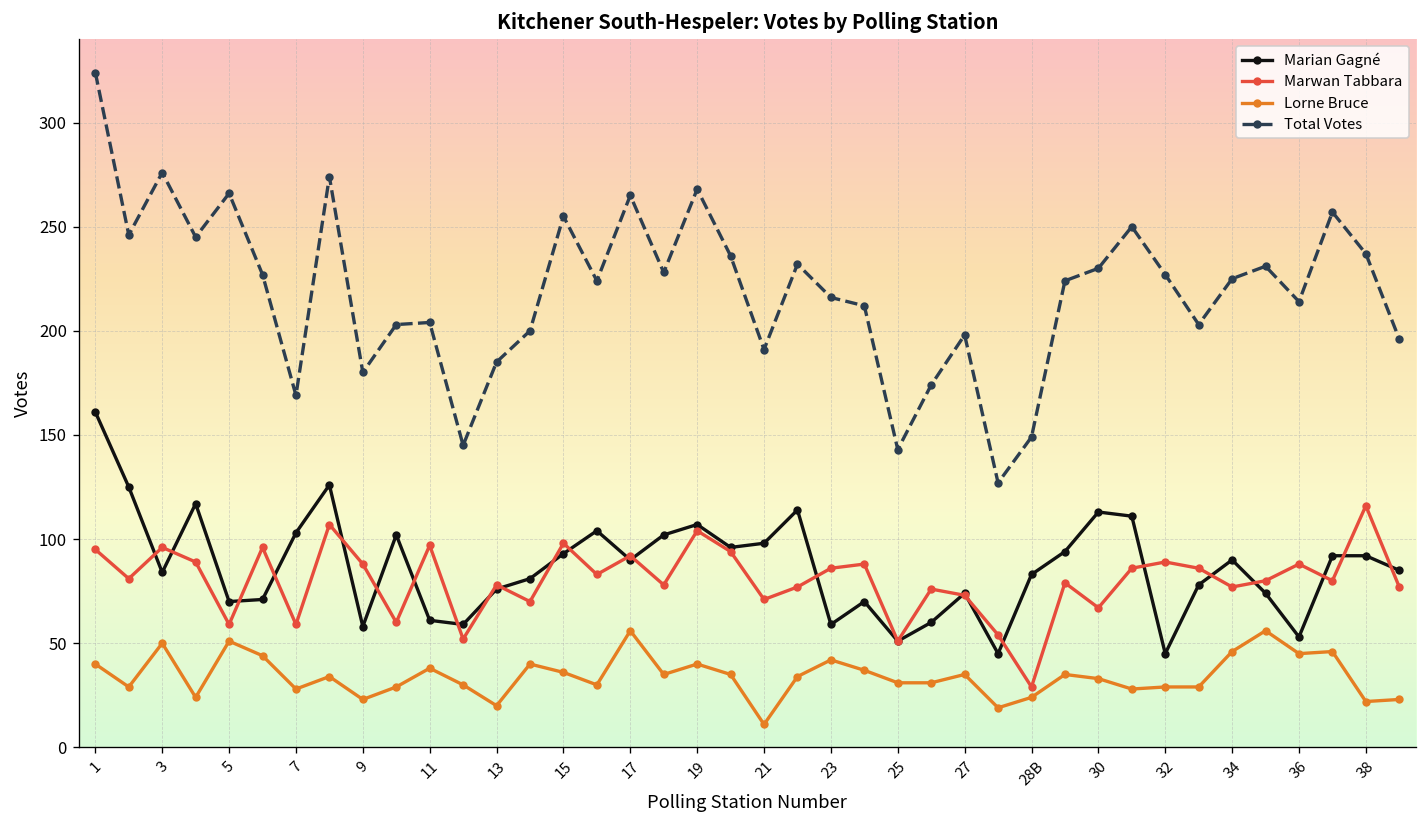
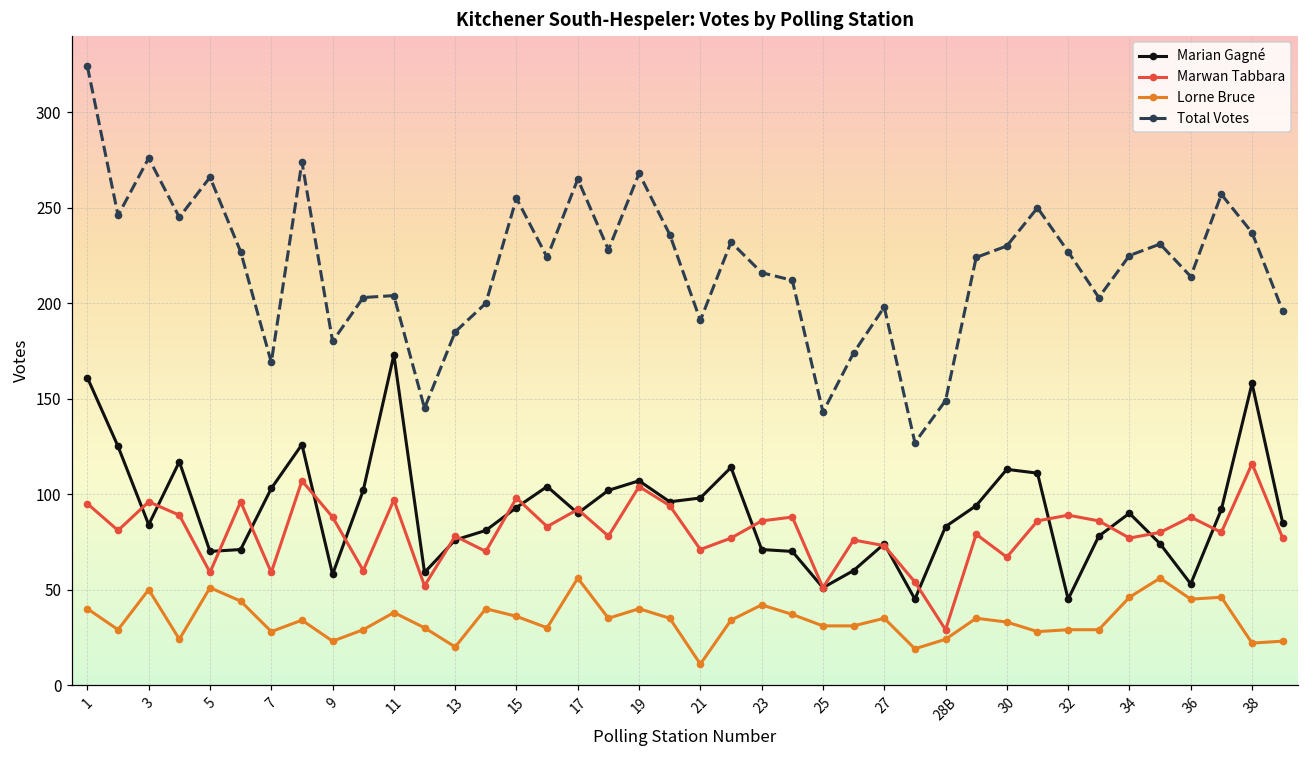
Marian Gagné, 11: 61 -> 173
Marian Gagné, 23: 59 -> 71
Marian Gagné, 38: 92 -> 158
